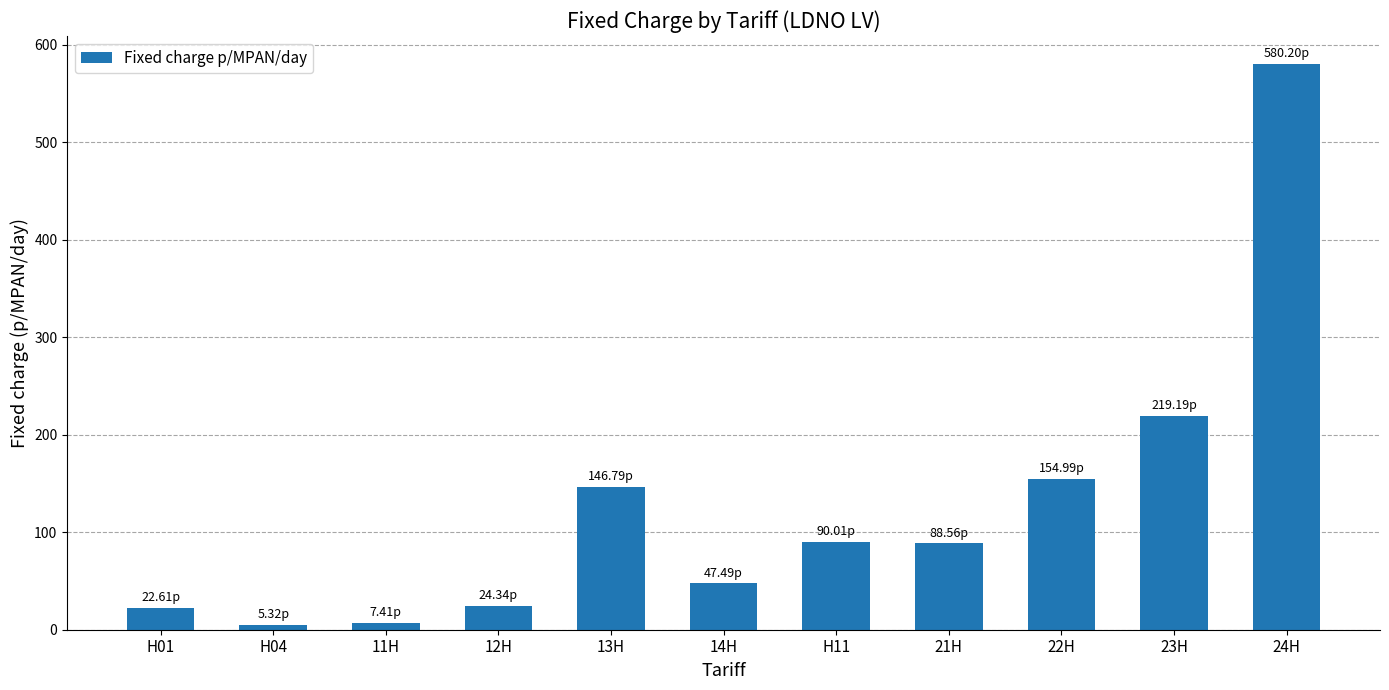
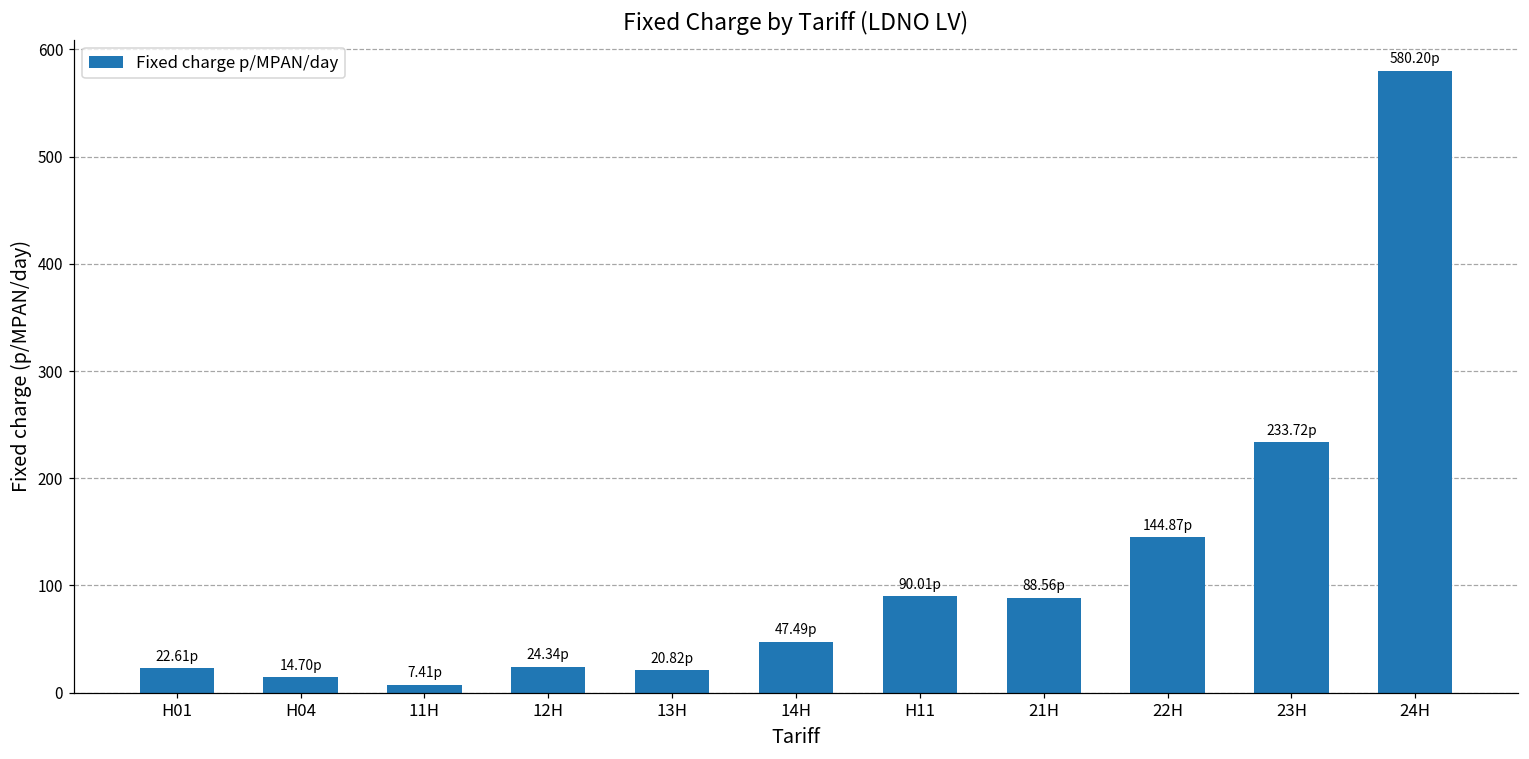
H04: 5.32p -> 14.70p
13H: 146.79p -> 20.82p
22H: 154.99p -> 144.87p
23H: 219.19p -> 233.72p
